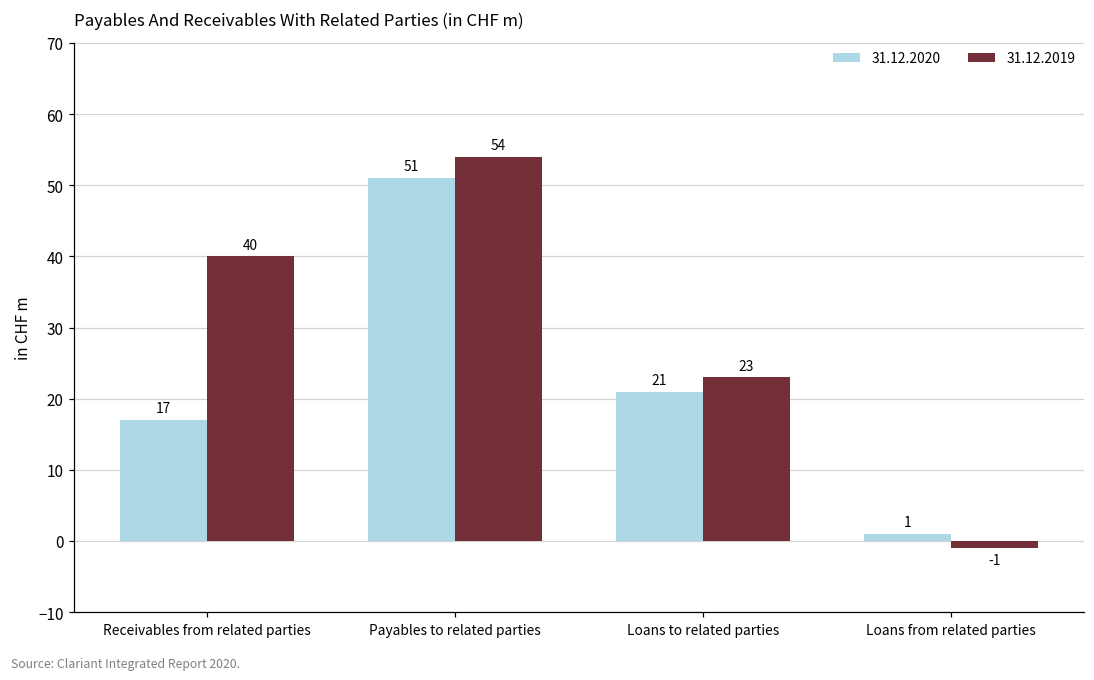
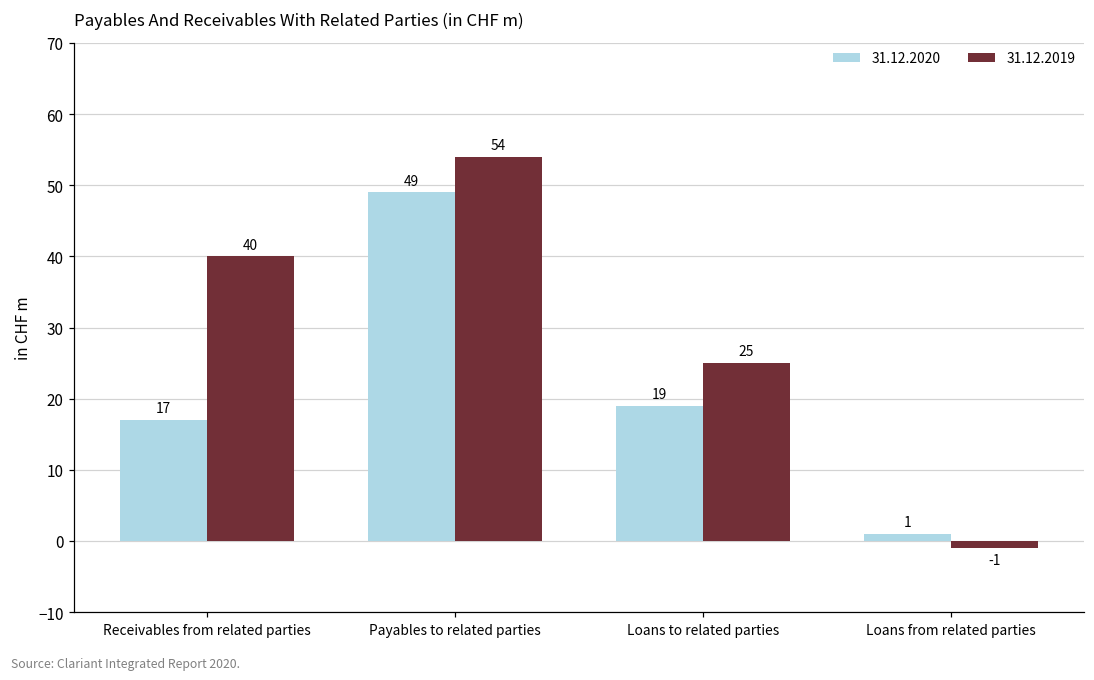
31.12.2020, Payables to related parties: 51 -> 49
31.12.2020, Loans to related parties: 21 -> 19
31.12.2019, Loans to related parties: 23 -> 25
